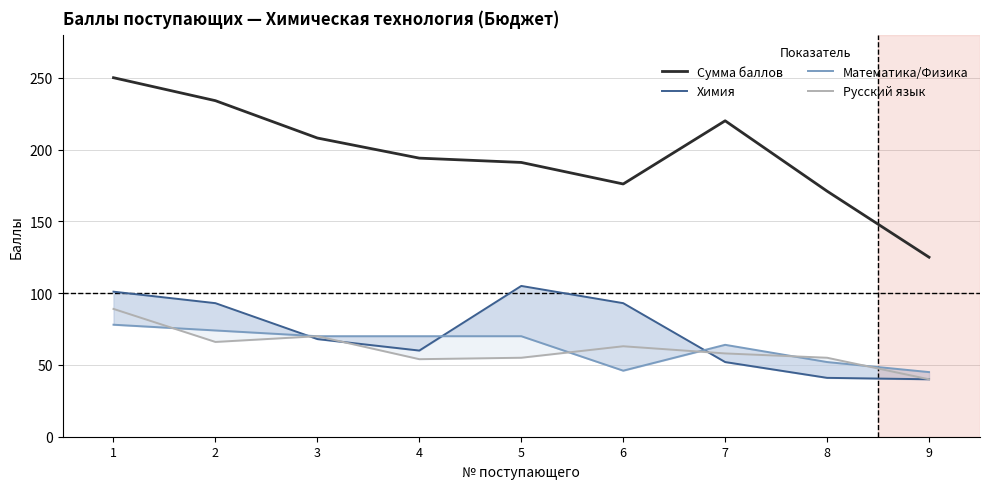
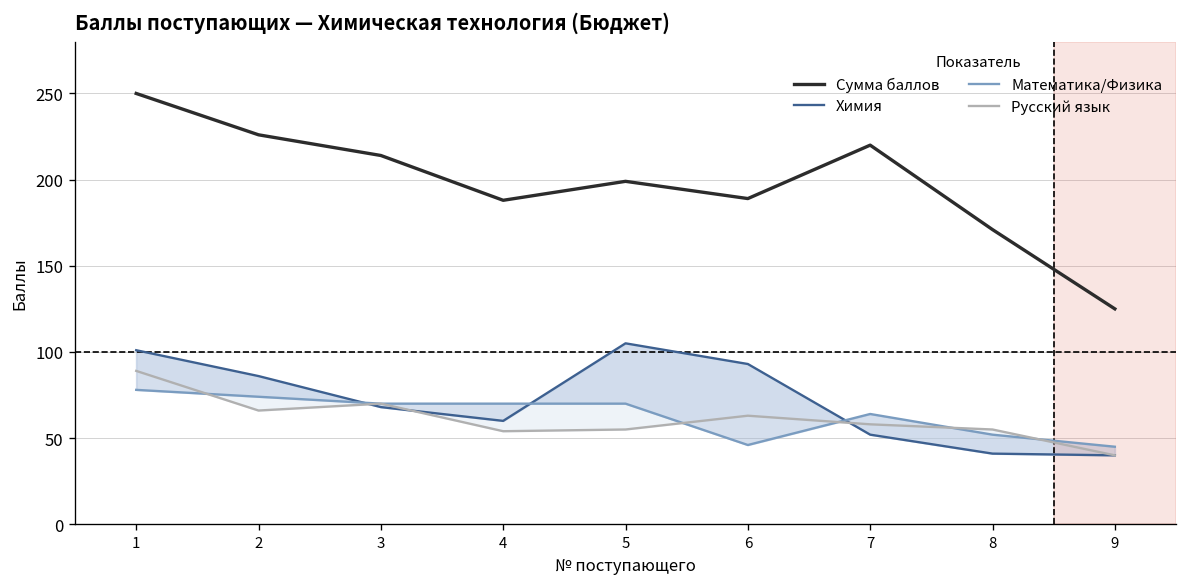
Сумма баллов, 2: 234 -> 226
Химия, 2: 93 -> 86
Сумма баллов, 3: 208 -> 214
Сумма баллов, 4: 194 -> 188
Сумма баллов, 5: 191 -> 199
Сумма баллов, 6: 176 -> 189
